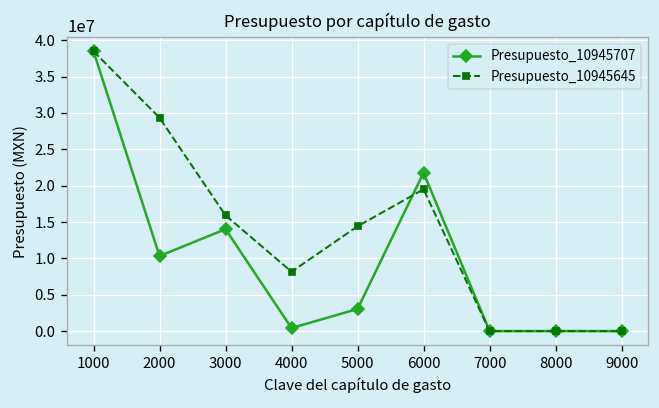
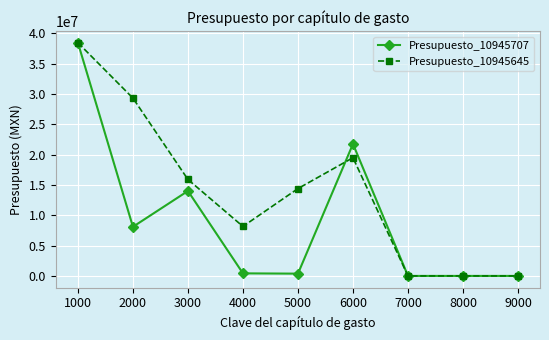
Presupuesto_10945707, 2000: 10000000 -> 8000000
Presupuesto_10945707, 5000: 3000000 -> 0
